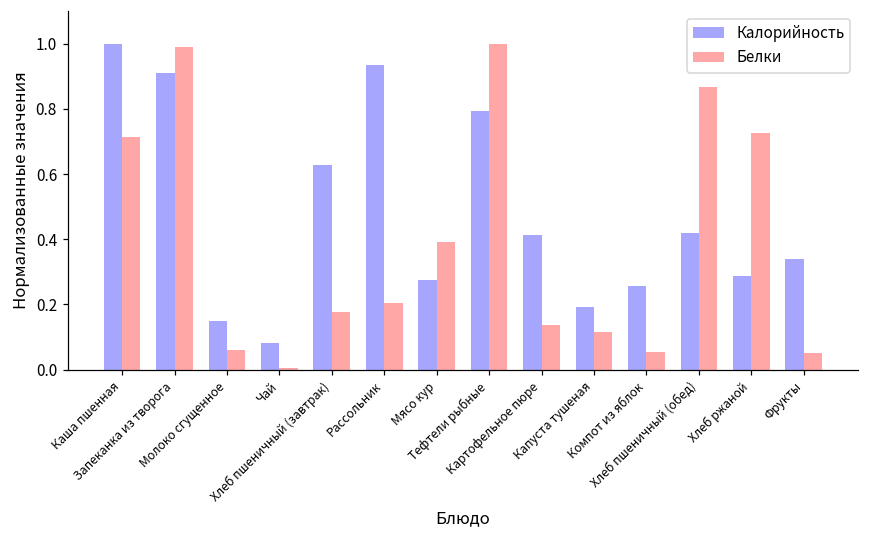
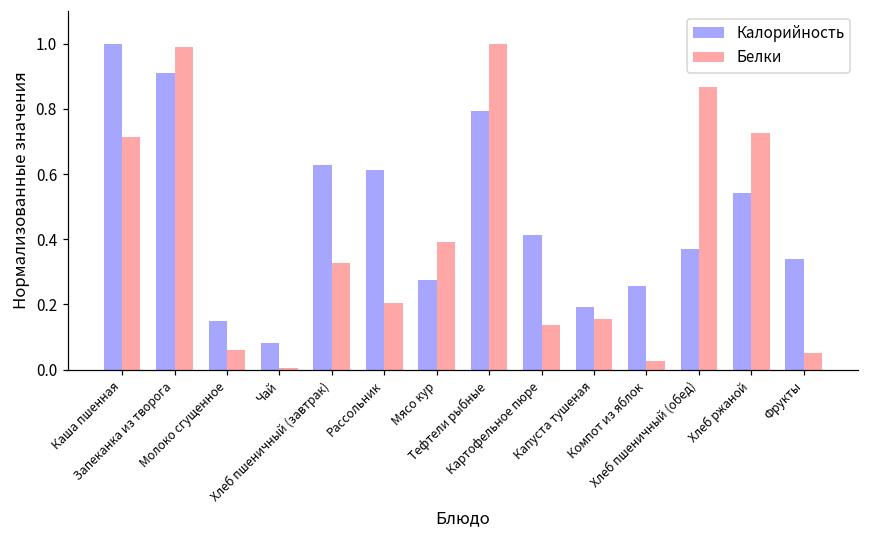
Белки, Хлеб пшеничный (завтрак): 0.18 -> 0.33
Калорийность, Рассольник: 0.93 -> 0.61
Белки, Капуста тушеная: 0.11 -> 0.15
Белки, Компот из яблок: 0.06 -> 0.03
Калорийность, Хлеб пшеничный (обед): 0.42 -> 0.37
Калорийность, Хлеб ржаной: 0.29 -> 0.54
